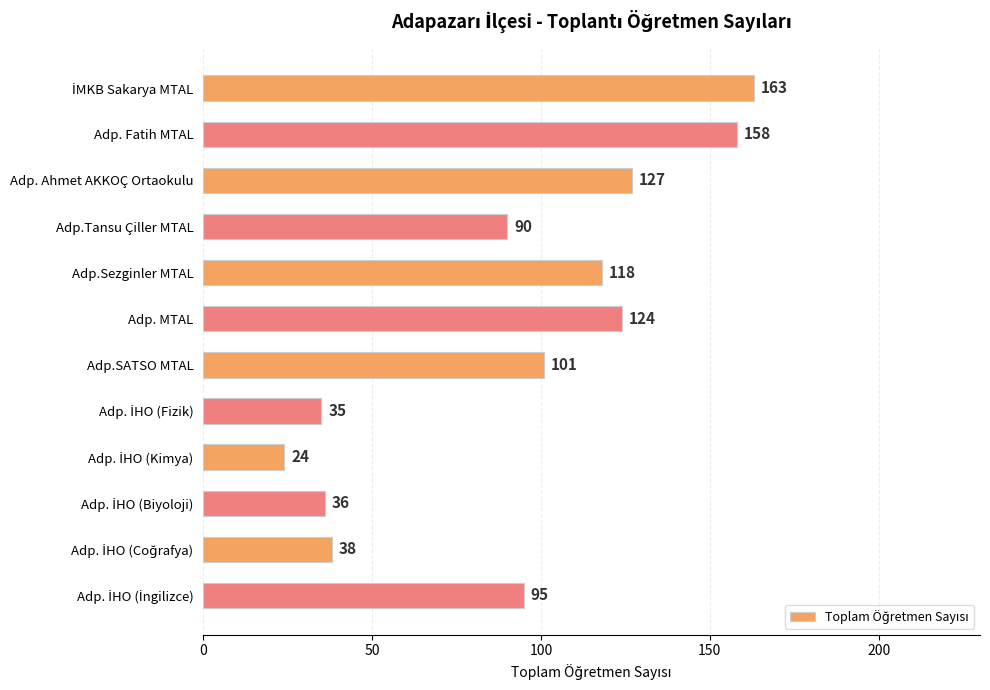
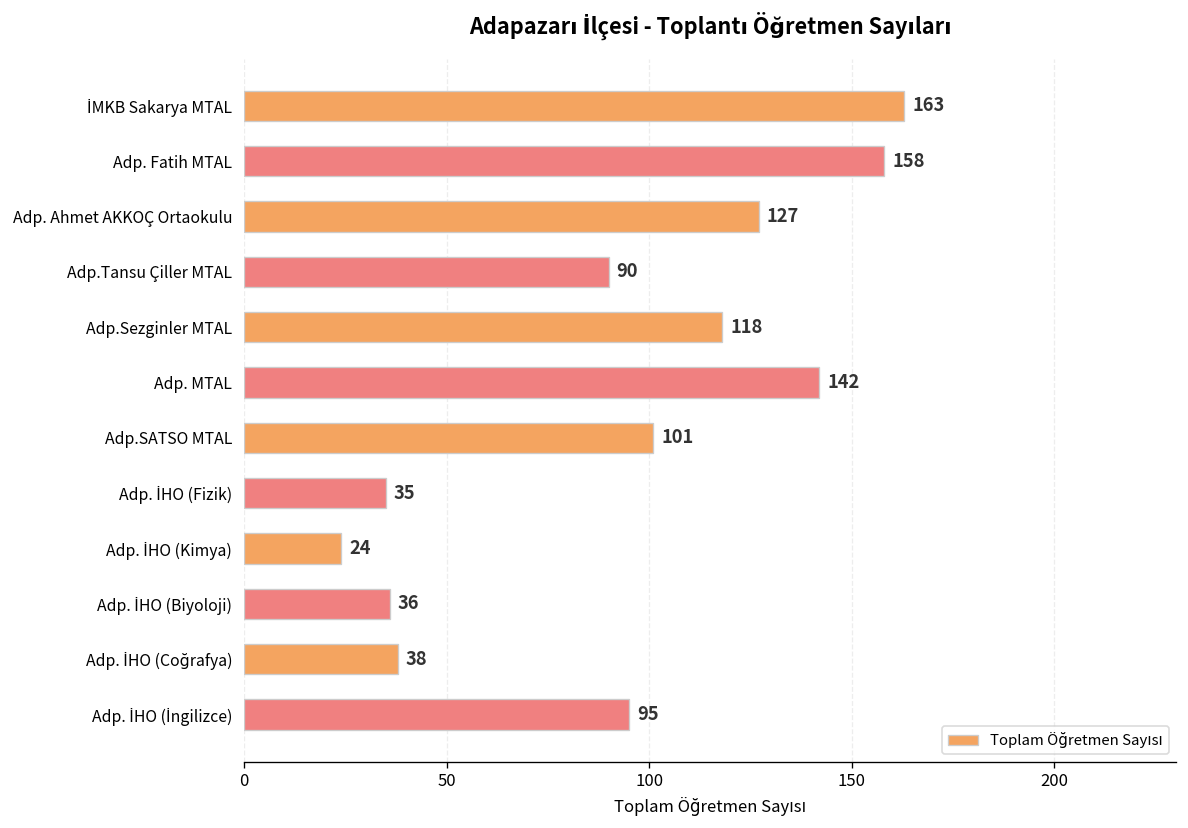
Adp. MTAL: 124 -> 142
